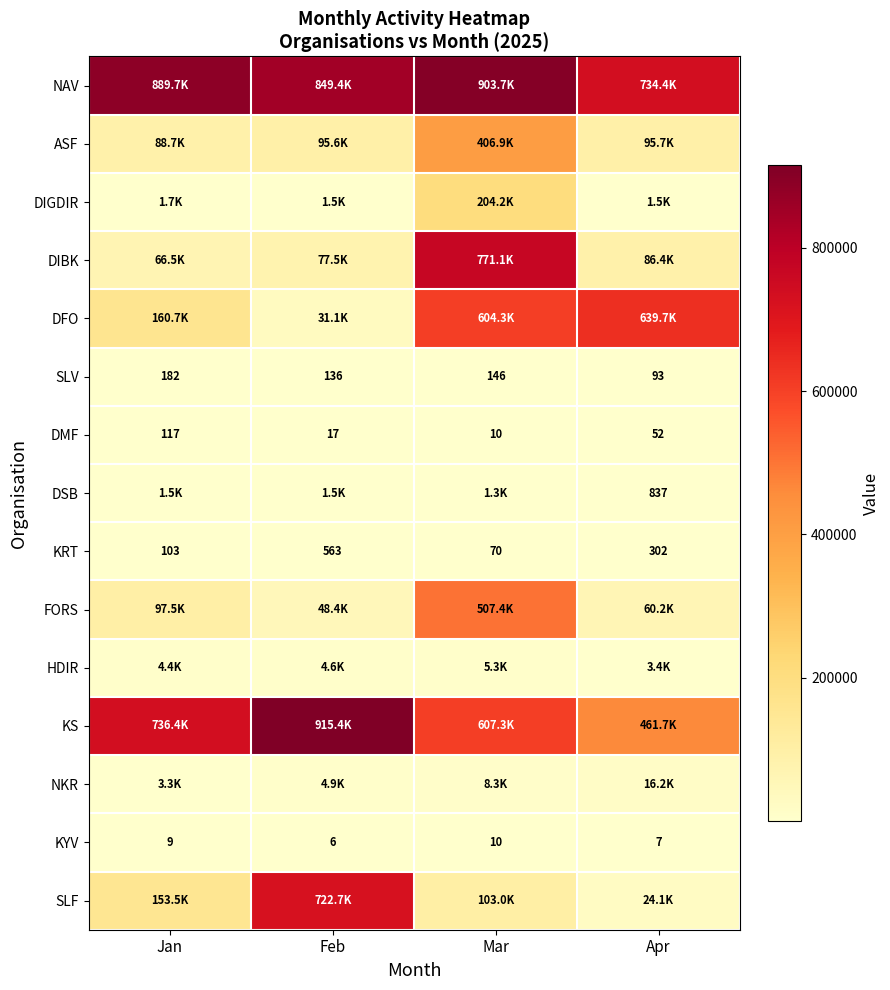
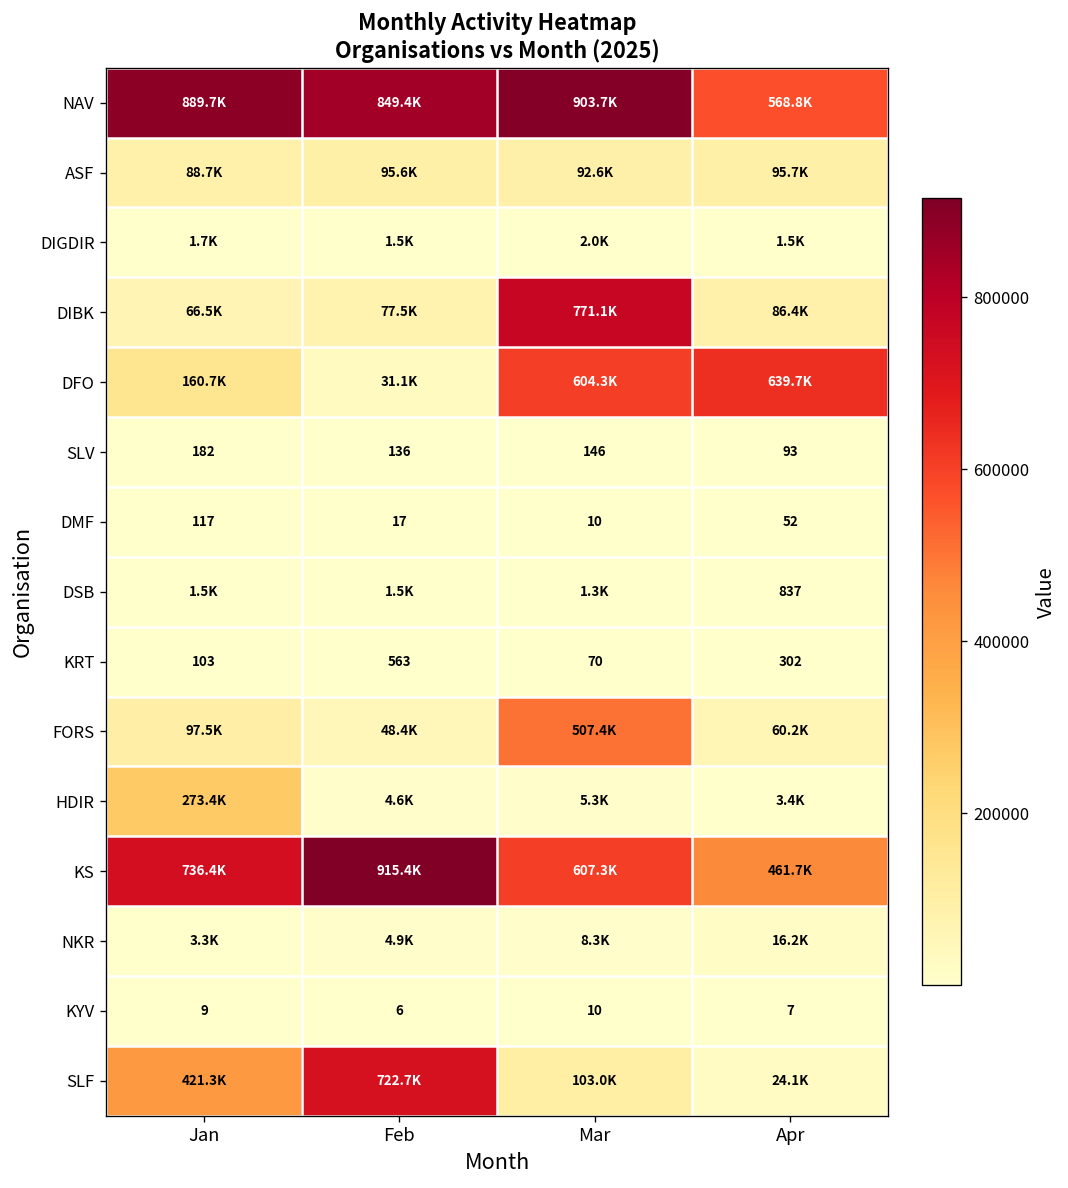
NAV, Apr: 734.4K -> 568.8K
ASF, Mar: 406.9K -> 92.6K
DIGDIR, Mar: 204.2K -> 2.0K
HDIR, Jan: 4.4K -> 273.4K
SLF, Jan: 153.5K -> 421.3K
